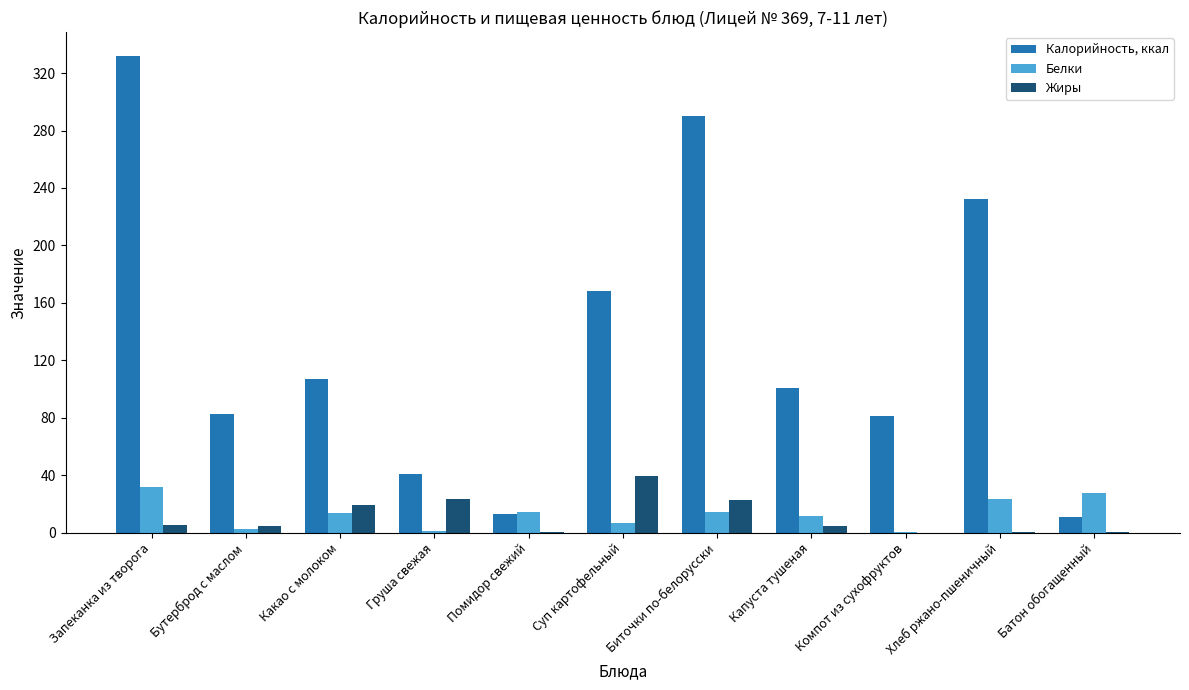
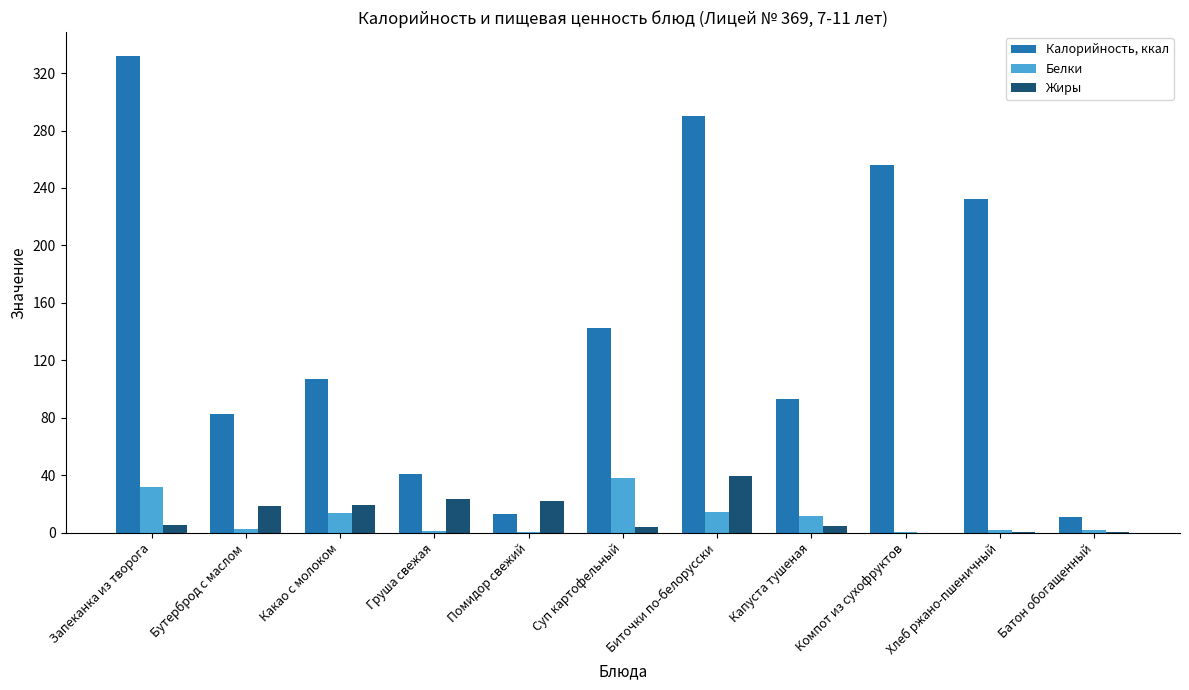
Жиры, Бутерброд с маслом: 4 -> 19
Белки, Помидор свежий: 15 -> 1
Жиры, Помидор свежий: 0 -> 22
Калорийность, ккал, Суп картофельный: 168 -> 142
Белки, Суп картофельный: 7 -> 38
Жиры, Суп картофельный: 39 -> 4
Жиры, Биточки по-белорусски: 22 -> 40
Калорийность, ккал, Капуста тушеная: 101 -> 93
Калорийность, ккал, Компот из сухофруктов: 81 -> 256
Белки, Хлеб ржано-пшеничный: 23 -> 2
Белки, Батон обогащенный: 28 -> 2
